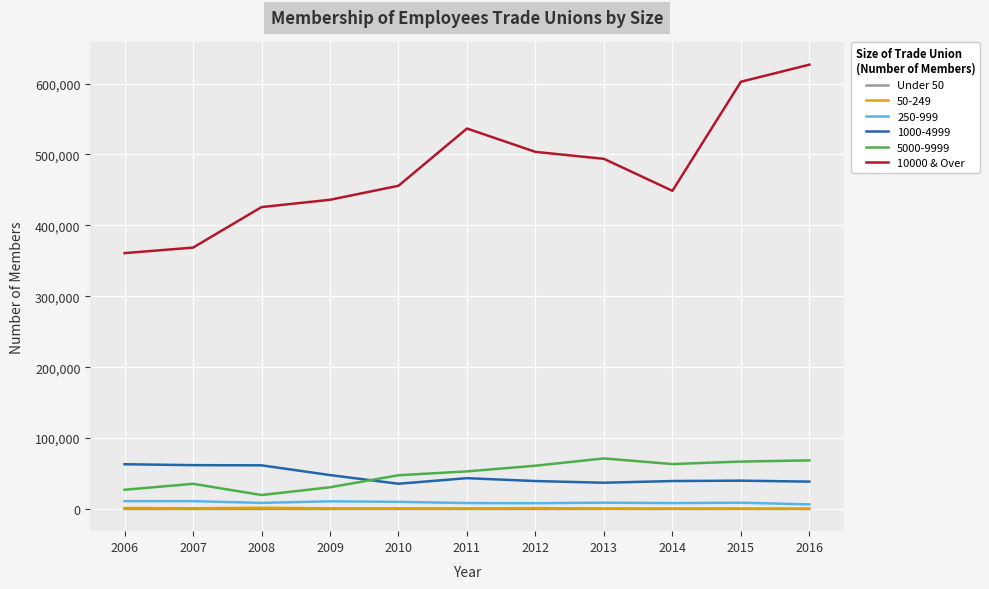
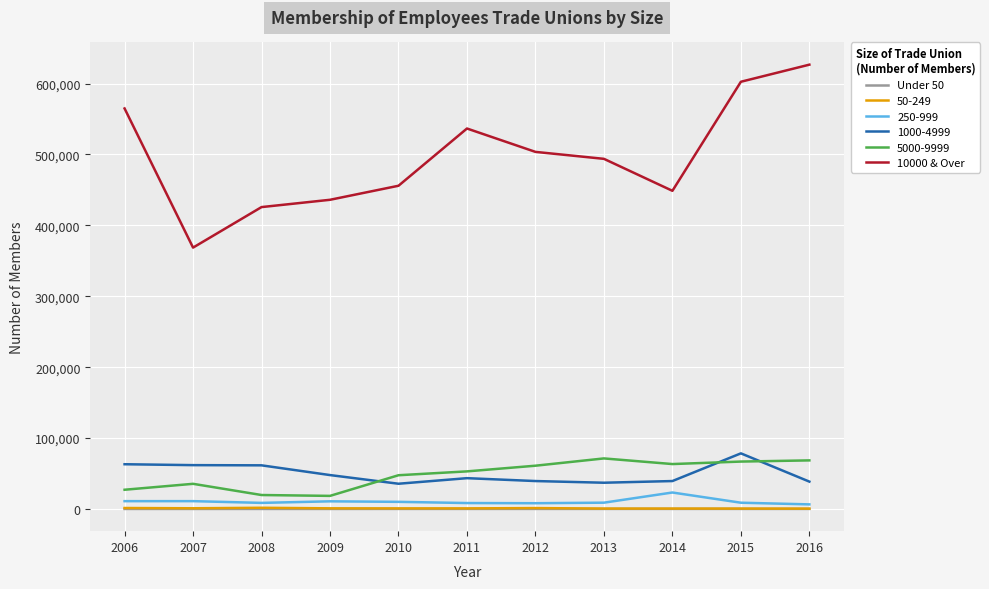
10000 & Over, 2006: 360,000 -> 560,000
5000-9999, 2009: 30,000 -> 20,000
250-999, 2014: 10,000 -> 20,000
1000-4999, 2015: 40,000 -> 80,000
